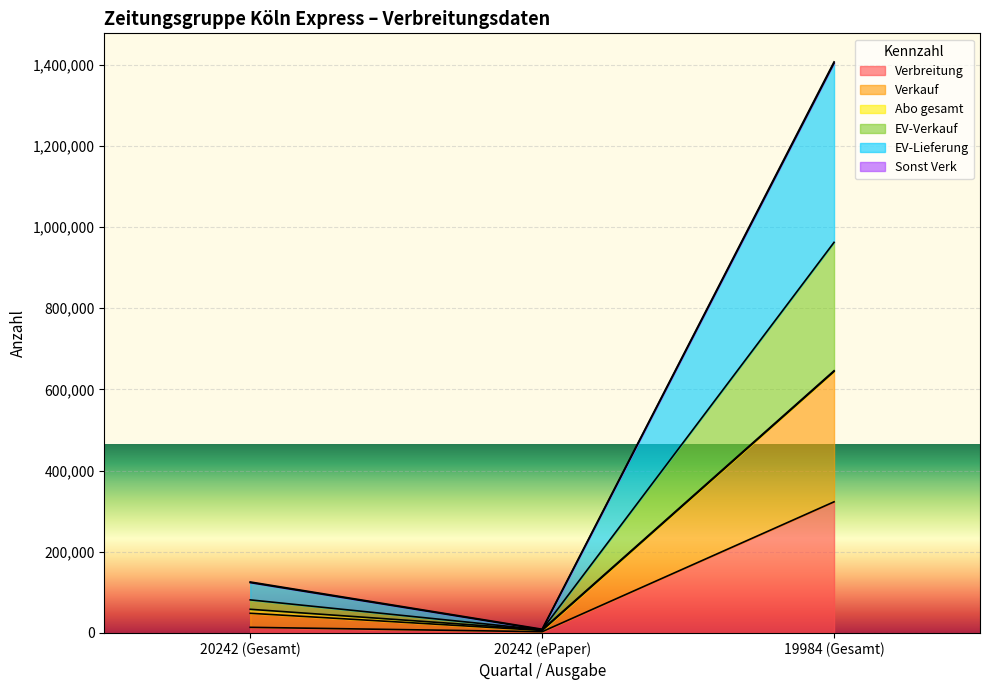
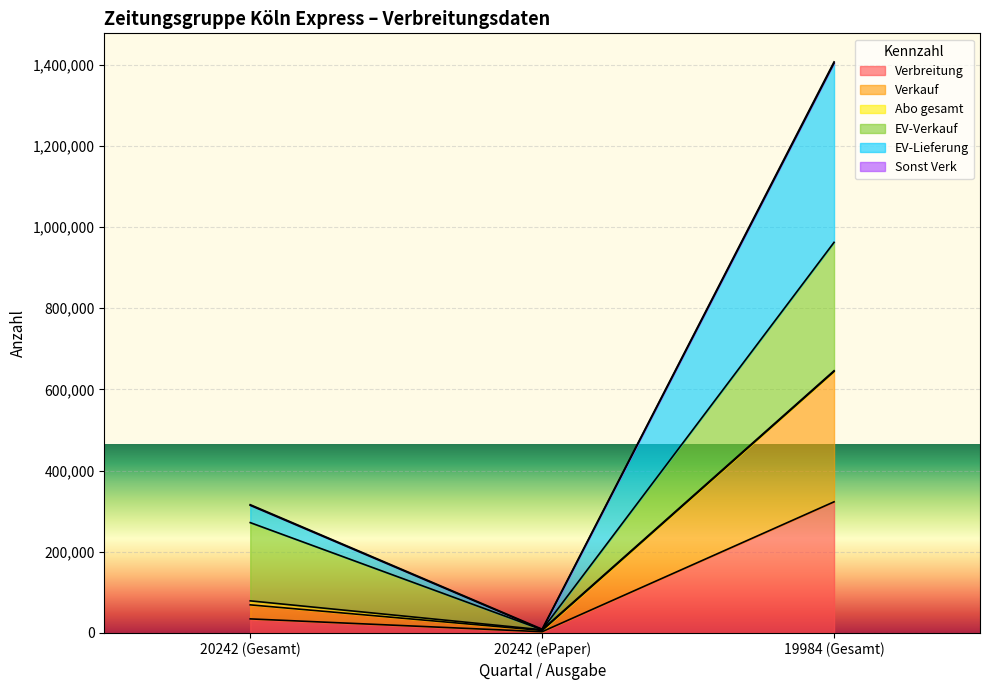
Verbreitung, 20242 (Gesamt): 10,000 -> 30,000
EV-Verkauf, 20242 (Gesamt): 20,000 -> 190,000
